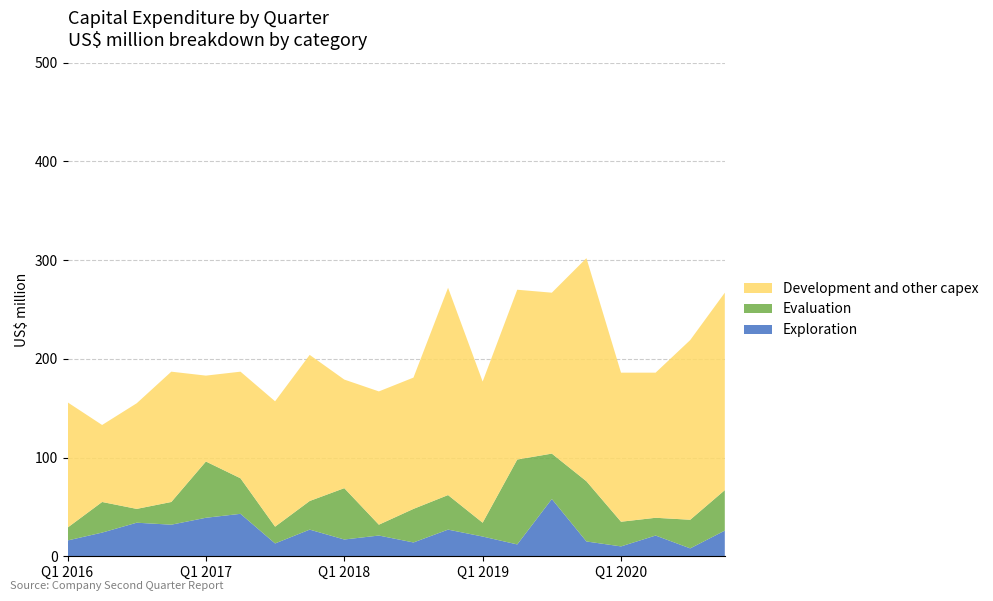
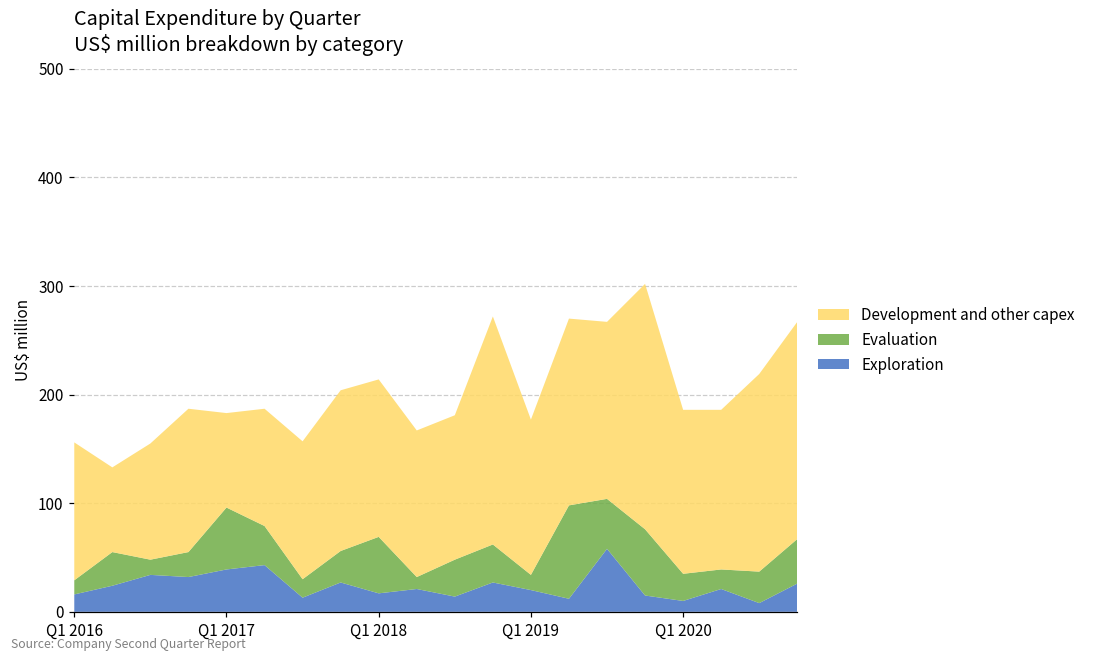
Development and other capex, Q1 2018: 110 -> 150
